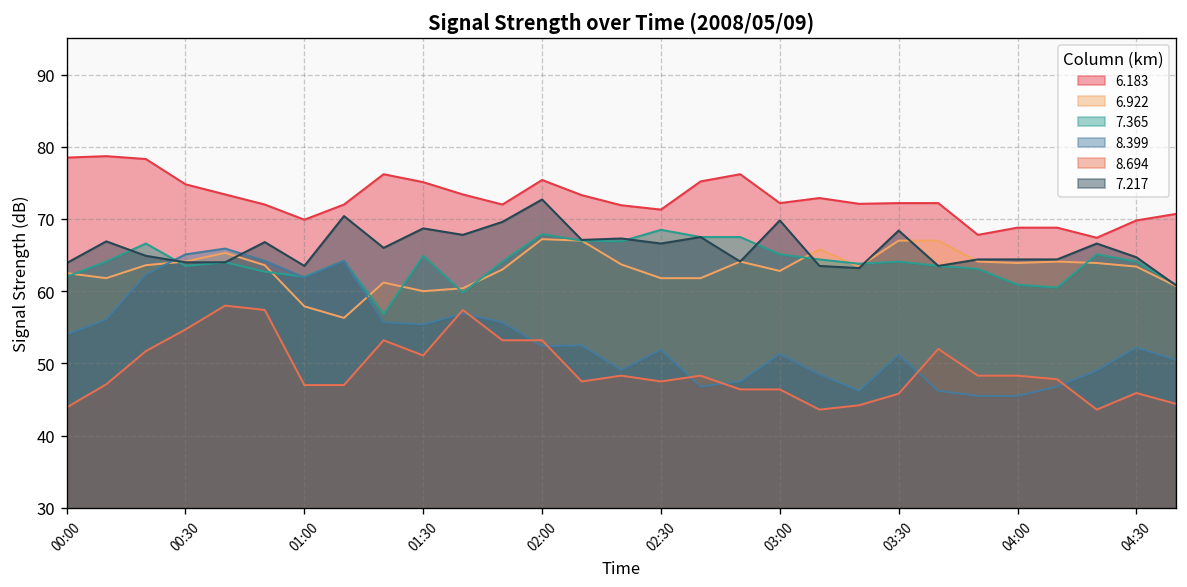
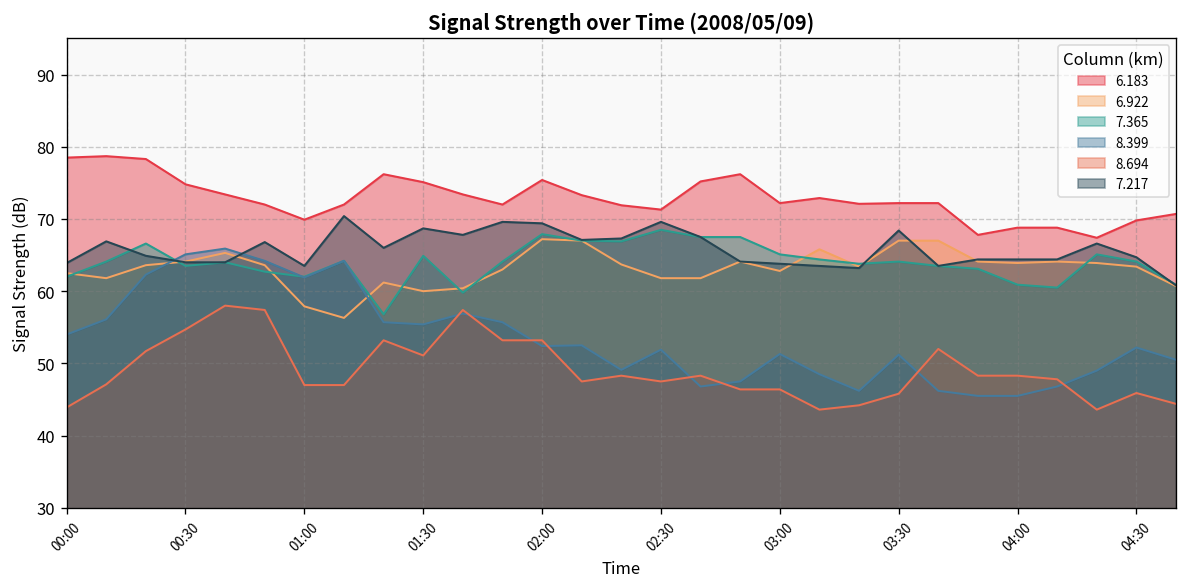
7.217, 02:00: 73 -> 69
7.217, 02:30: 67 -> 70
7.217, 03:00: 70 -> 64
